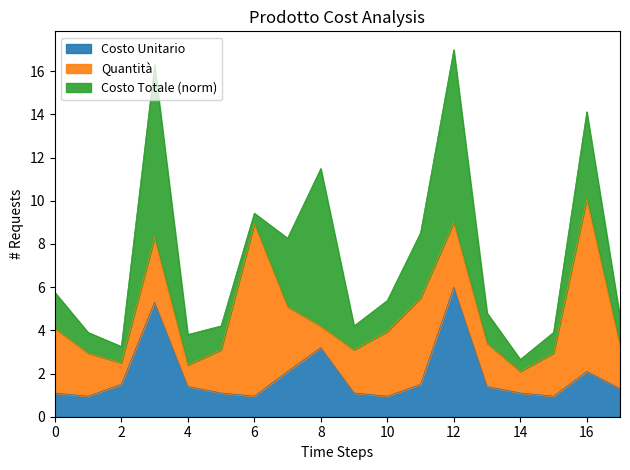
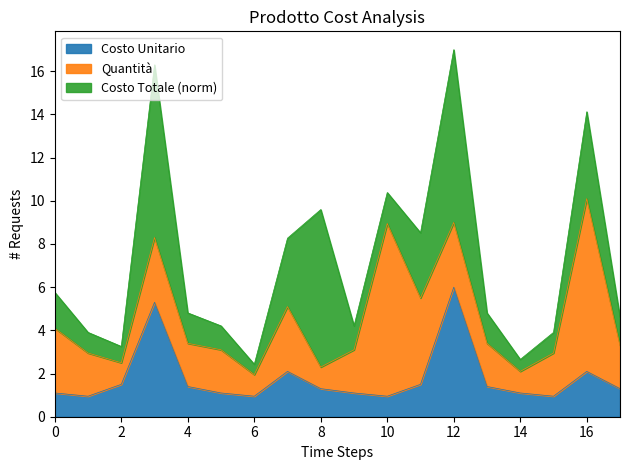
Quantità, 4: 1 -> 2
Quantità, 6: 8 -> 1
Costo Unitario, 8: 3.2 -> 1.3
Quantità, 10: 3 -> 8
